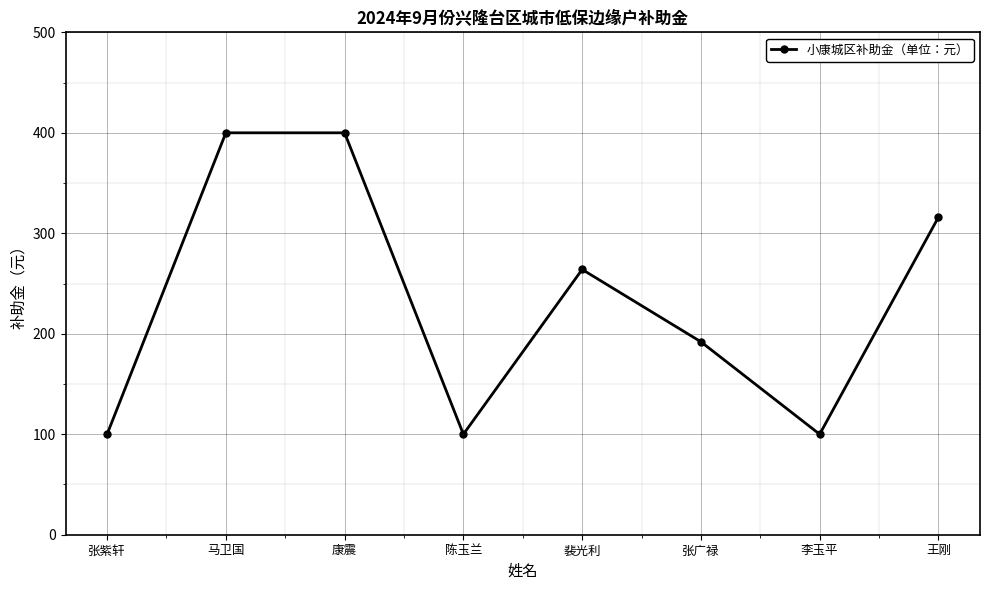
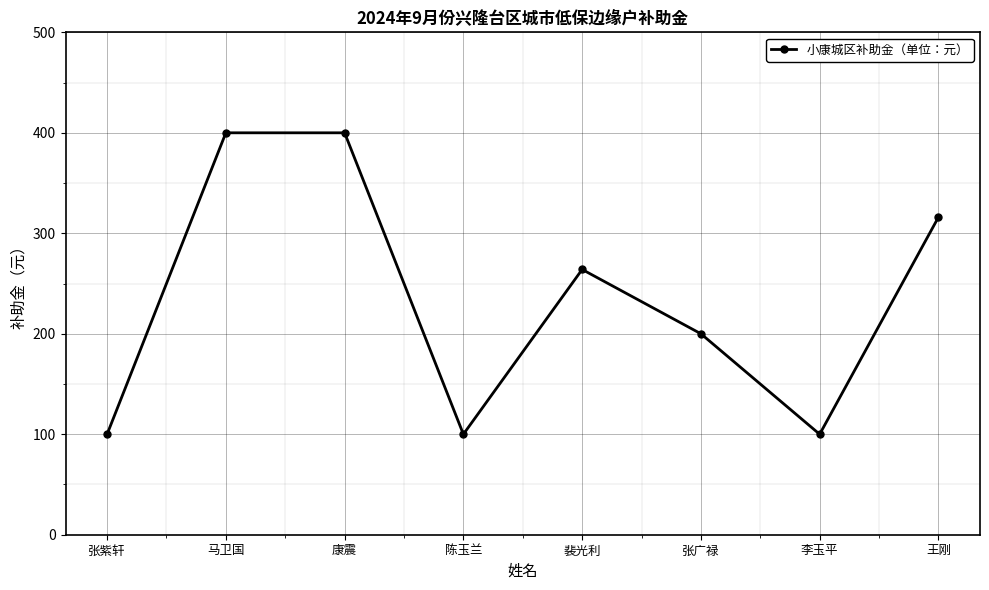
张广禄: 192 -> 200
